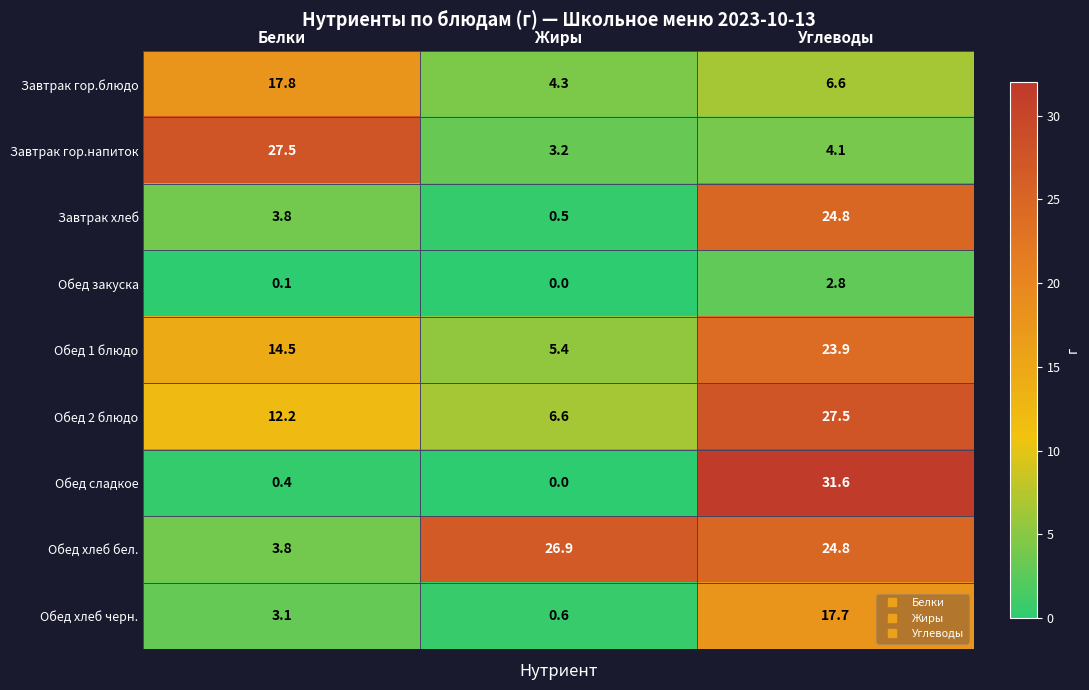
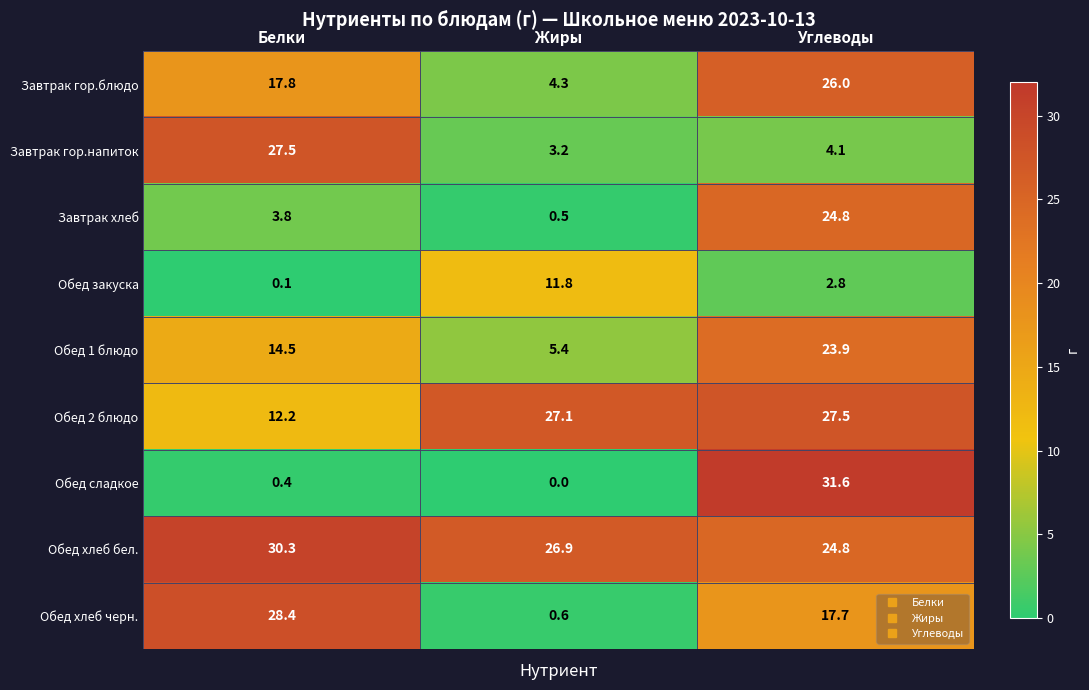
Завтрак гор.блюдо, Углеводы: 6.6 -> 26.0
Обед закуска, Жиры: 0.0 -> 11.8
Обед 2 блюдо, Жиры: 6.6 -> 27.1
Обед хлеб бел., Белки: 3.8 -> 30.3
Обед хлеб черн., Белки: 3.1 -> 28.4
